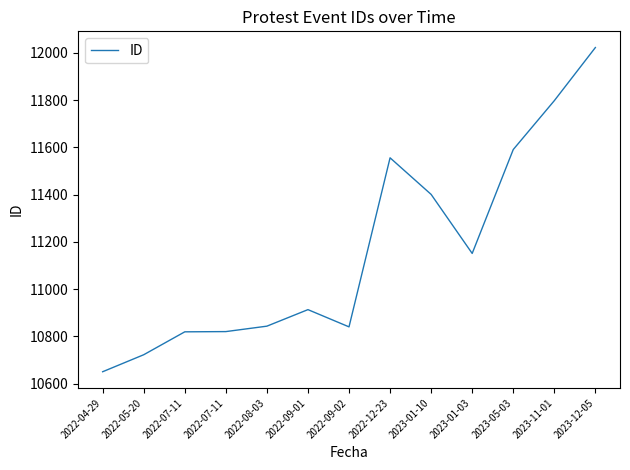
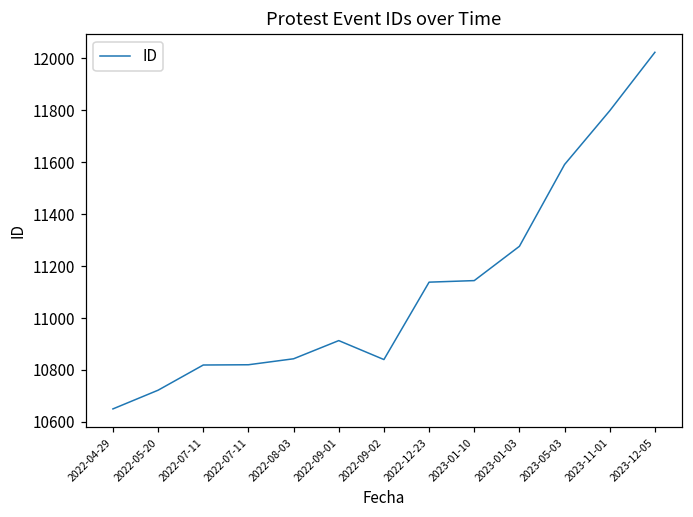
2022-12-23: 11560 -> 11140
2023-01-10: 11400 -> 11140
2023-01-03: 11150 -> 11280
